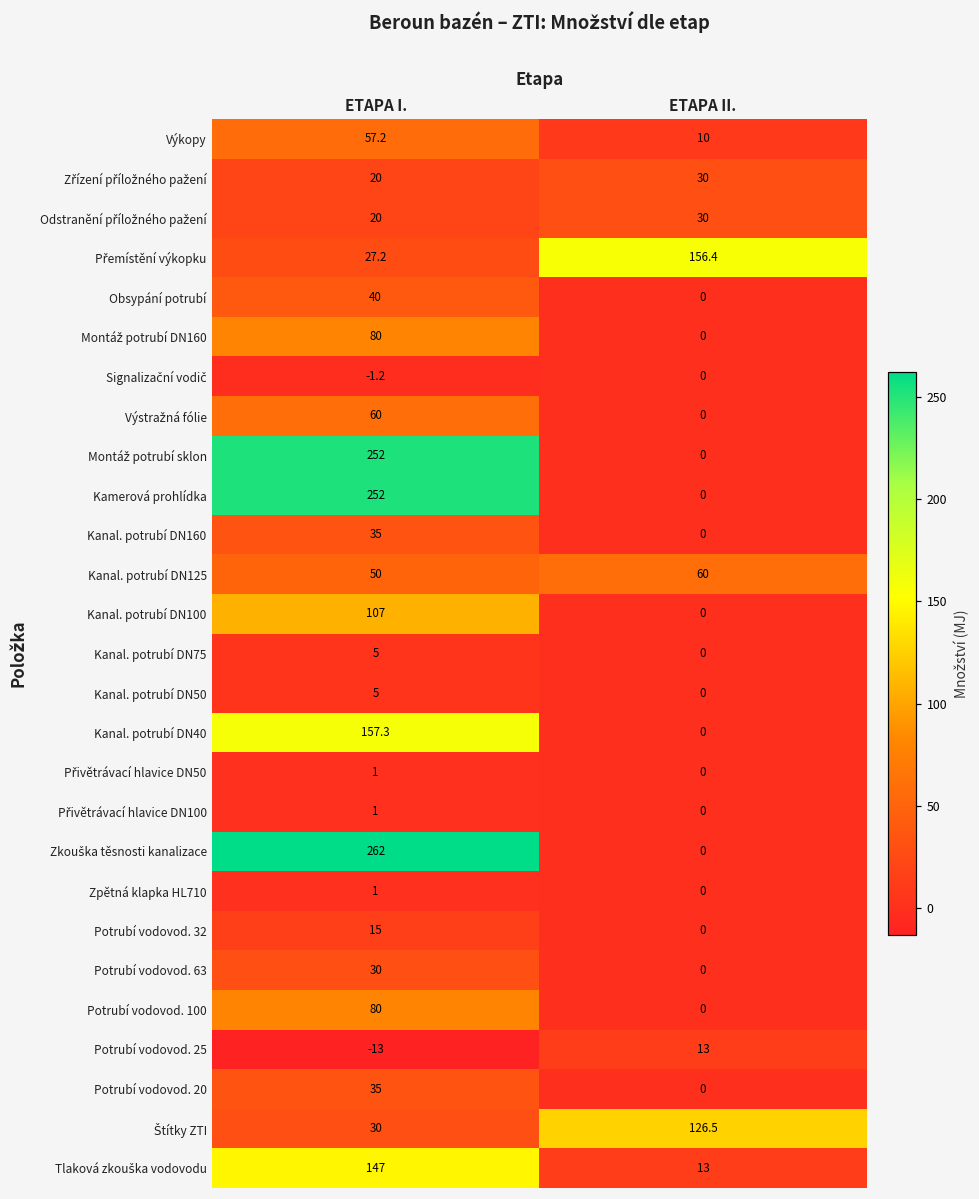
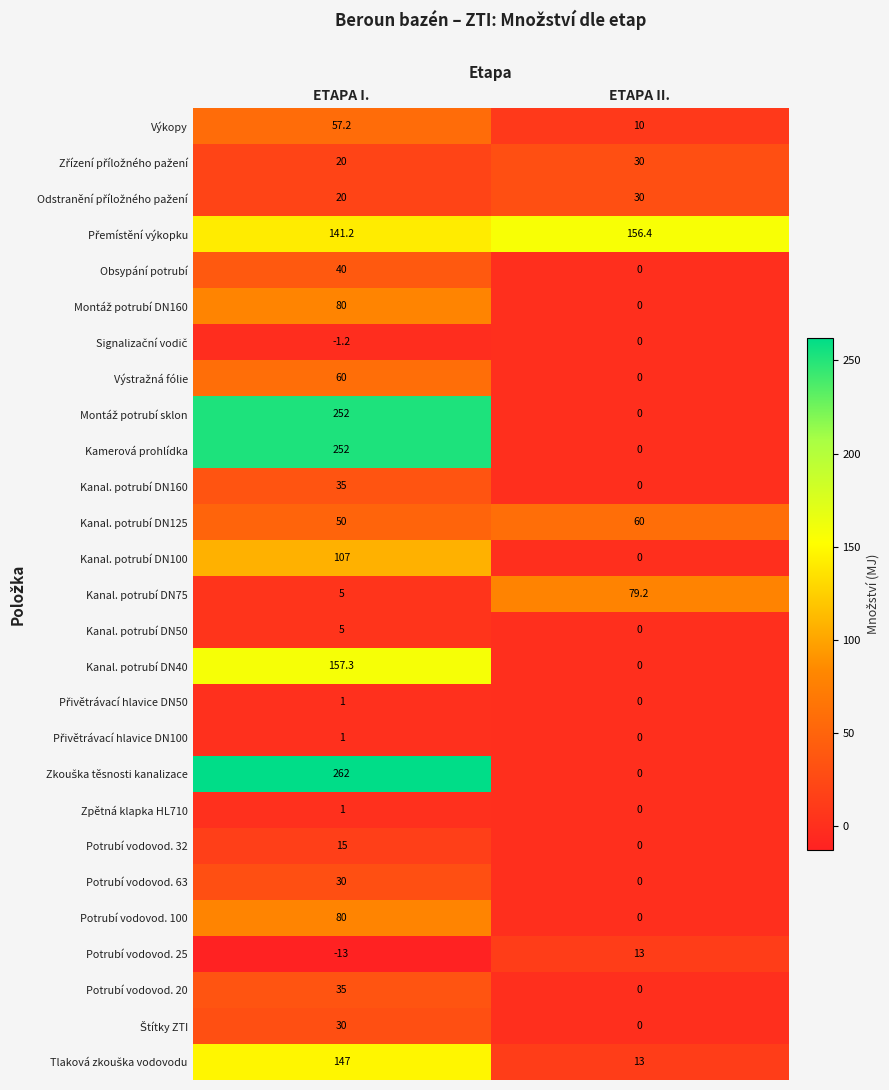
Přemístění výkopku, ETAPA I.: 27.2 -> 141.2
Kanal. potrubí DN75, ETAPA II.: 0 -> 79.2
Štítky ZTI, ETAPA II.: 126.5 -> 0
